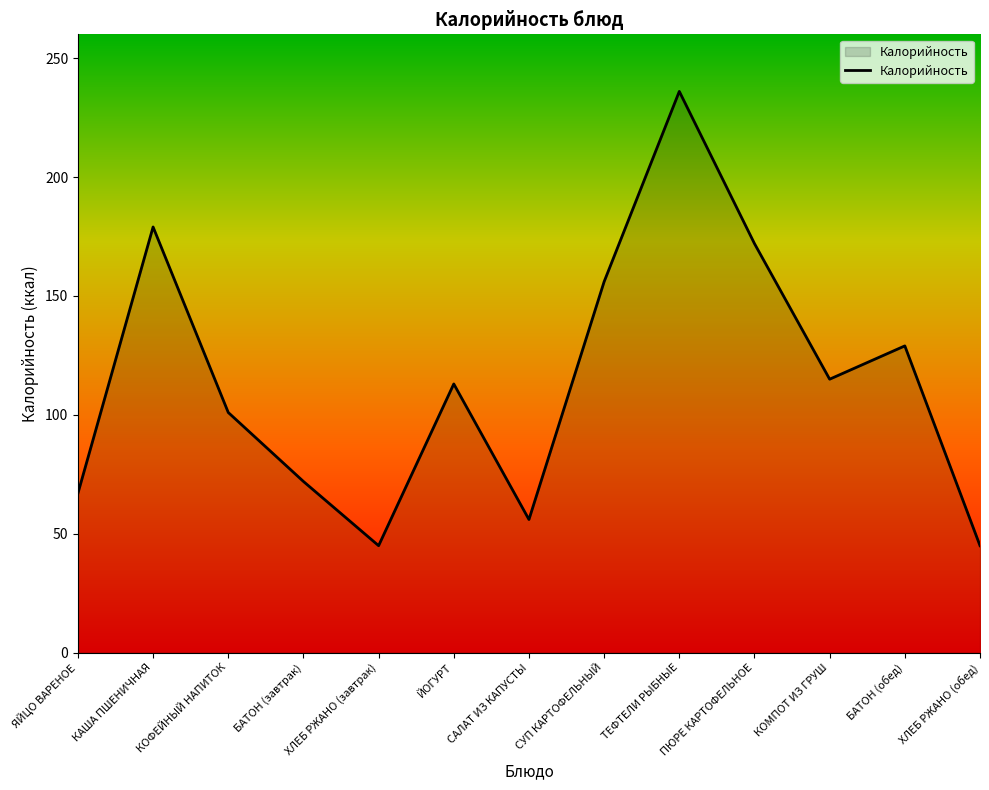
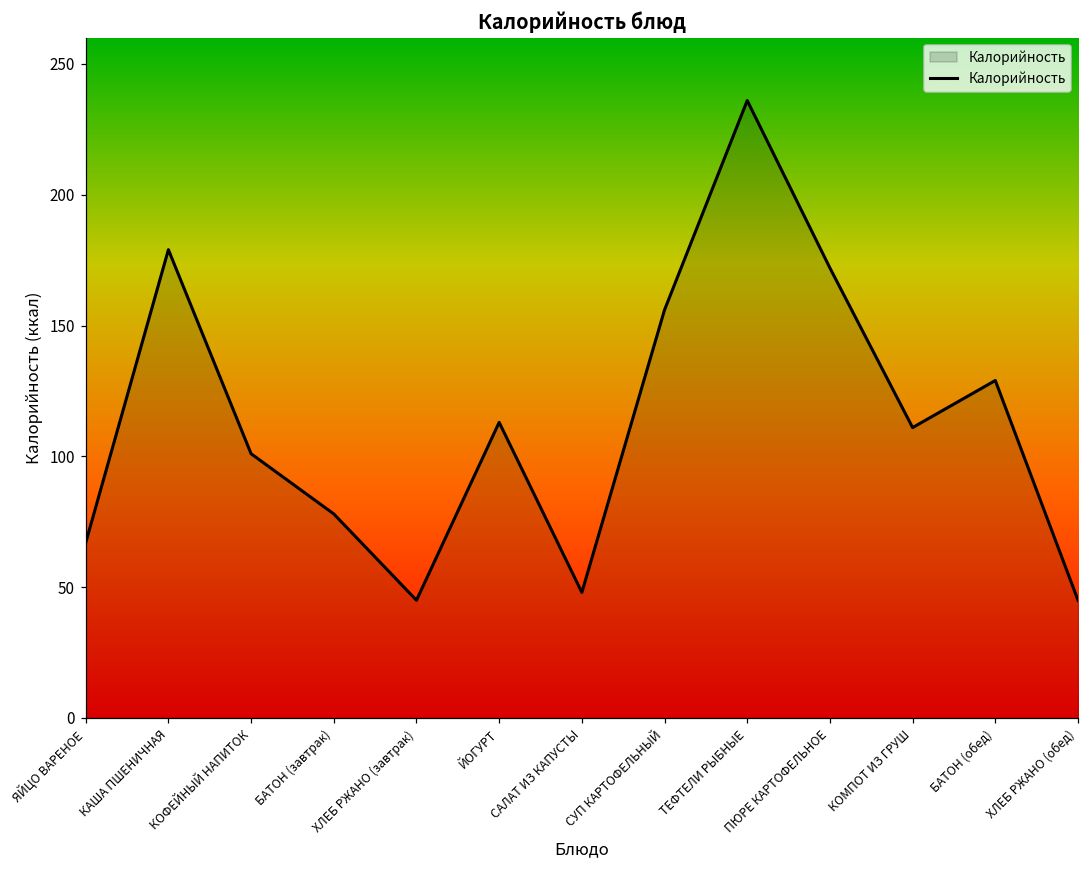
БАТОН (завтрак): 72 -> 78
САЛАТ ИЗ КАПУСТЫ: 56 -> 48
КОМПОТ ИЗ ГРУШ: 115 -> 111
